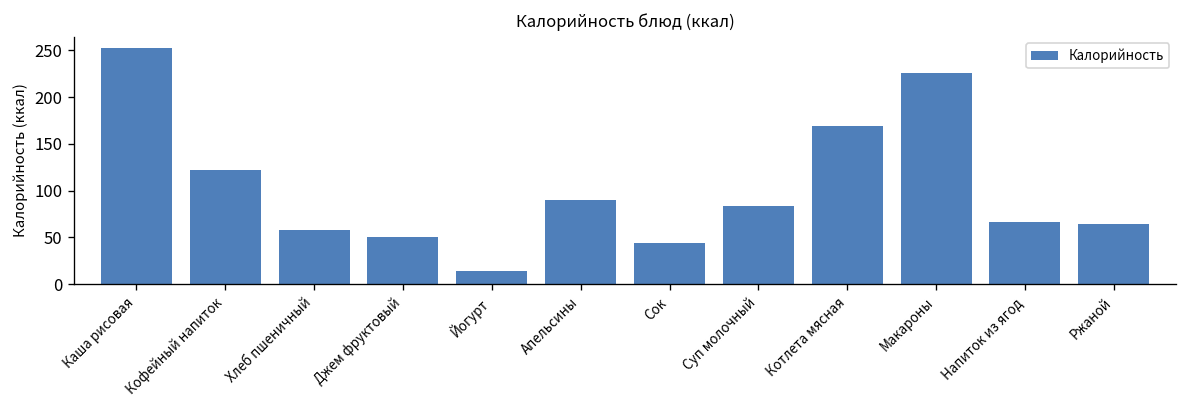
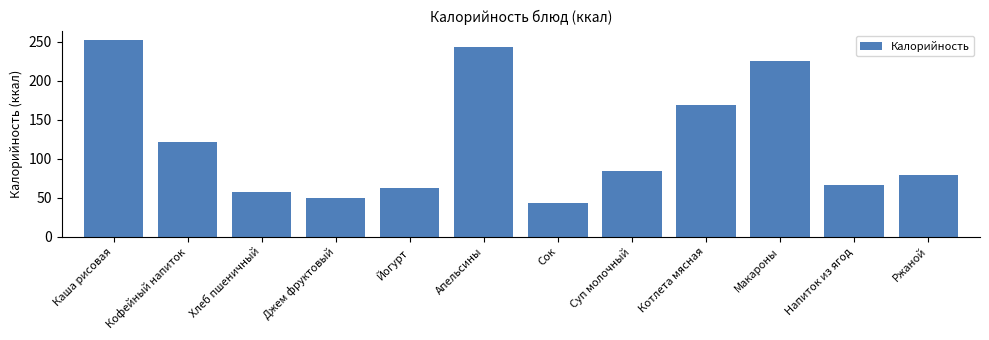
Йогурт: 10 -> 60
Апельсины: 90 -> 240
Ржаной: 60 -> 80
